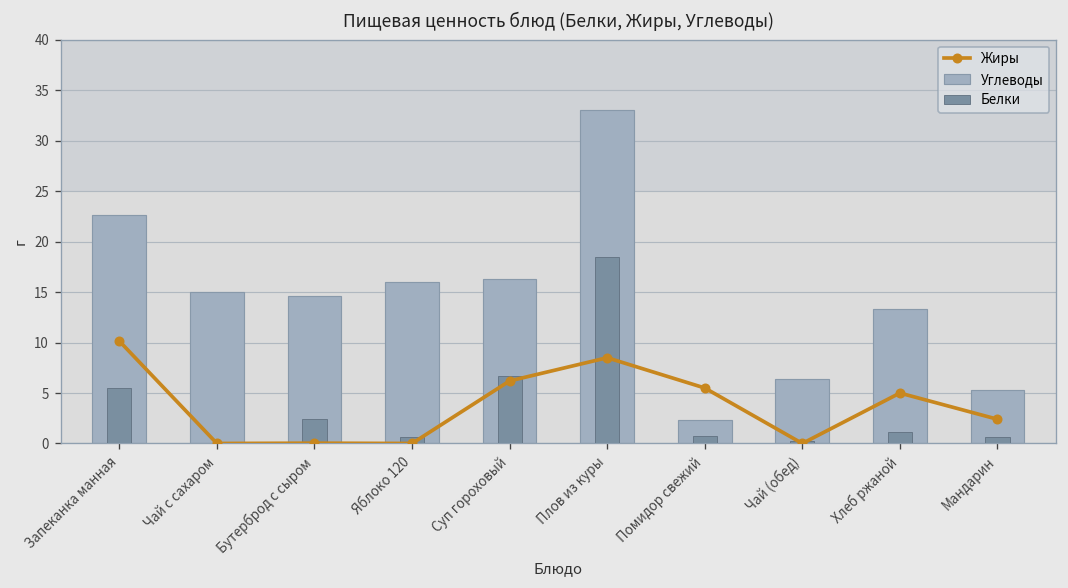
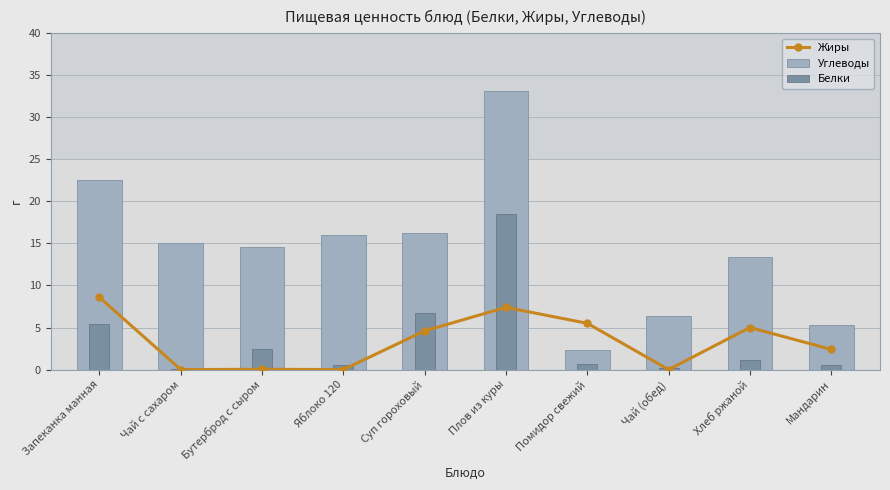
Жиры, Запеканка манная: 10 -> 9
Жиры, Суп гороховый: 6 -> 5
Жиры, Плов из куры: 9 -> 7
